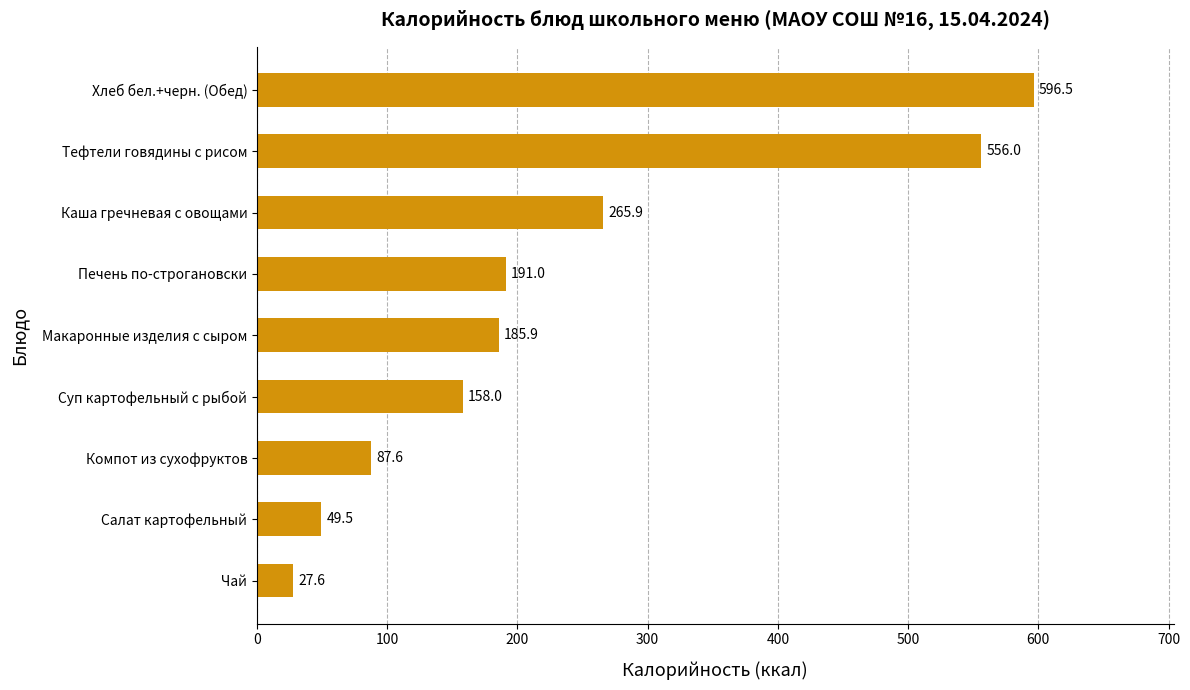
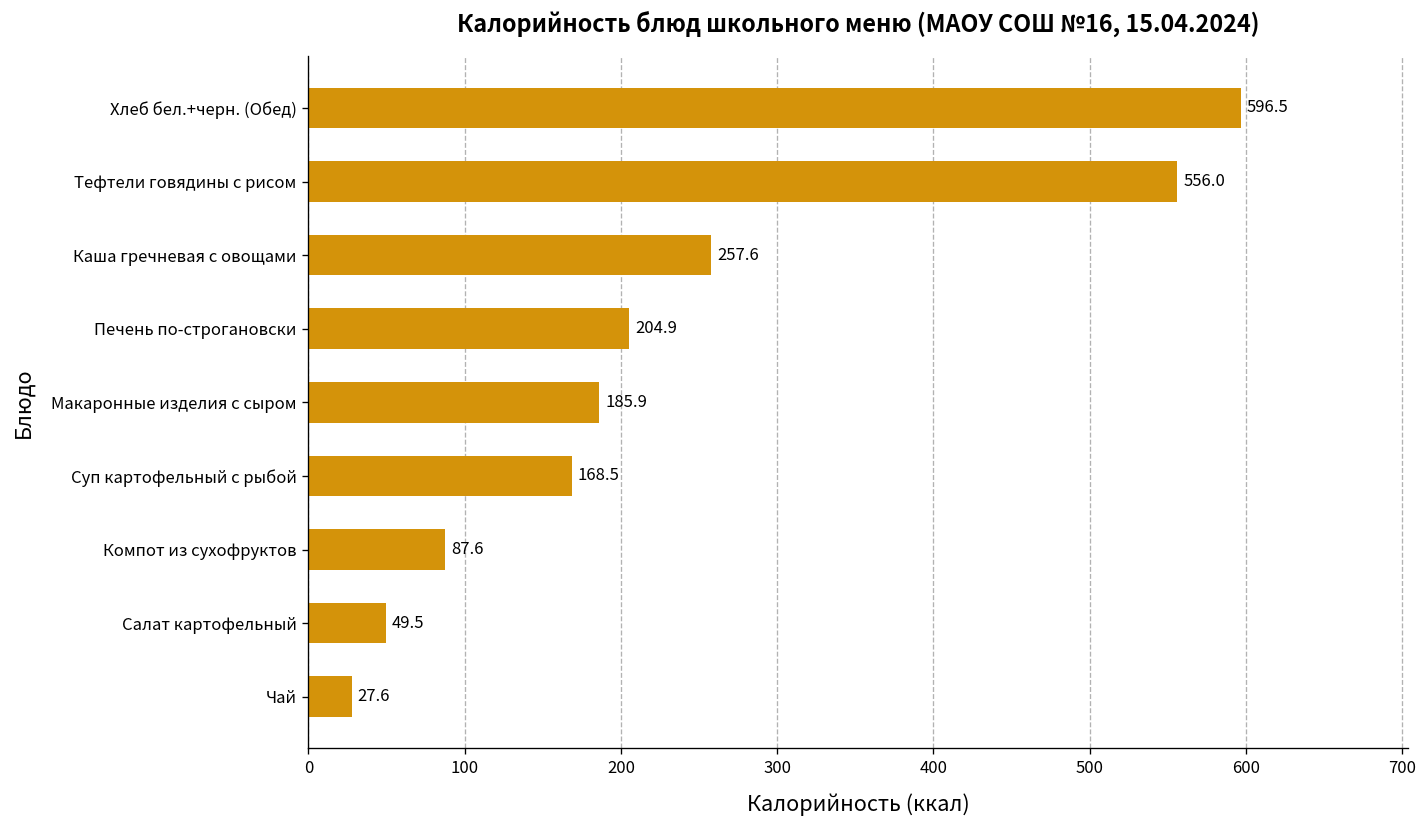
Каша гречневая с овощами: 265.9 -> 257.6
Печень по-строгановски: 191.0 -> 204.9
Суп картофельный с рыбой: 158.0 -> 168.5
